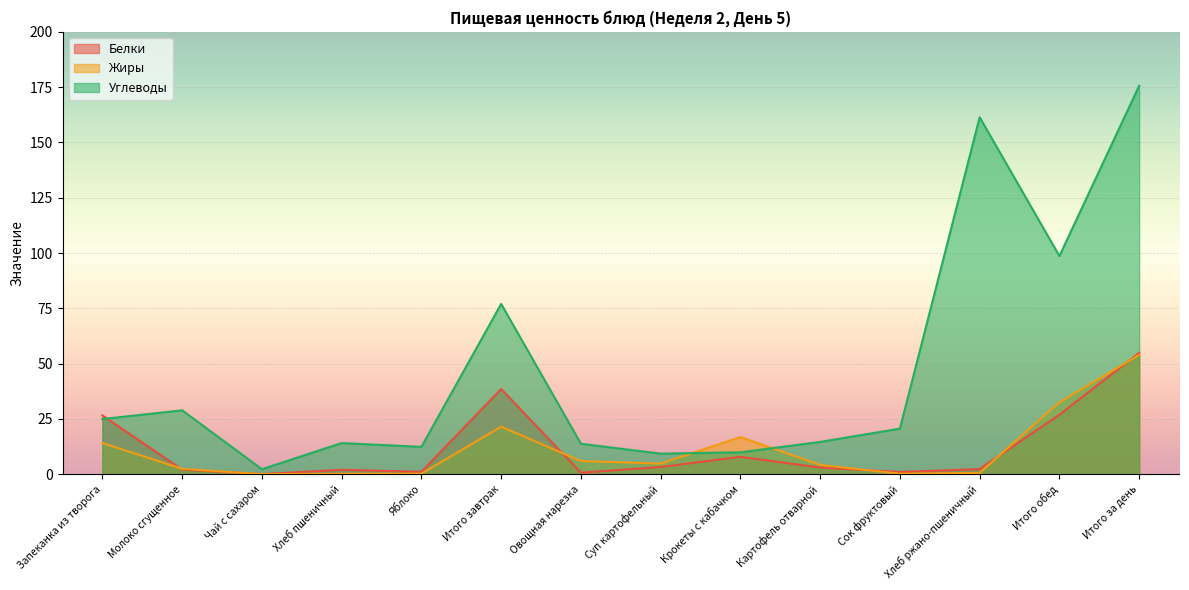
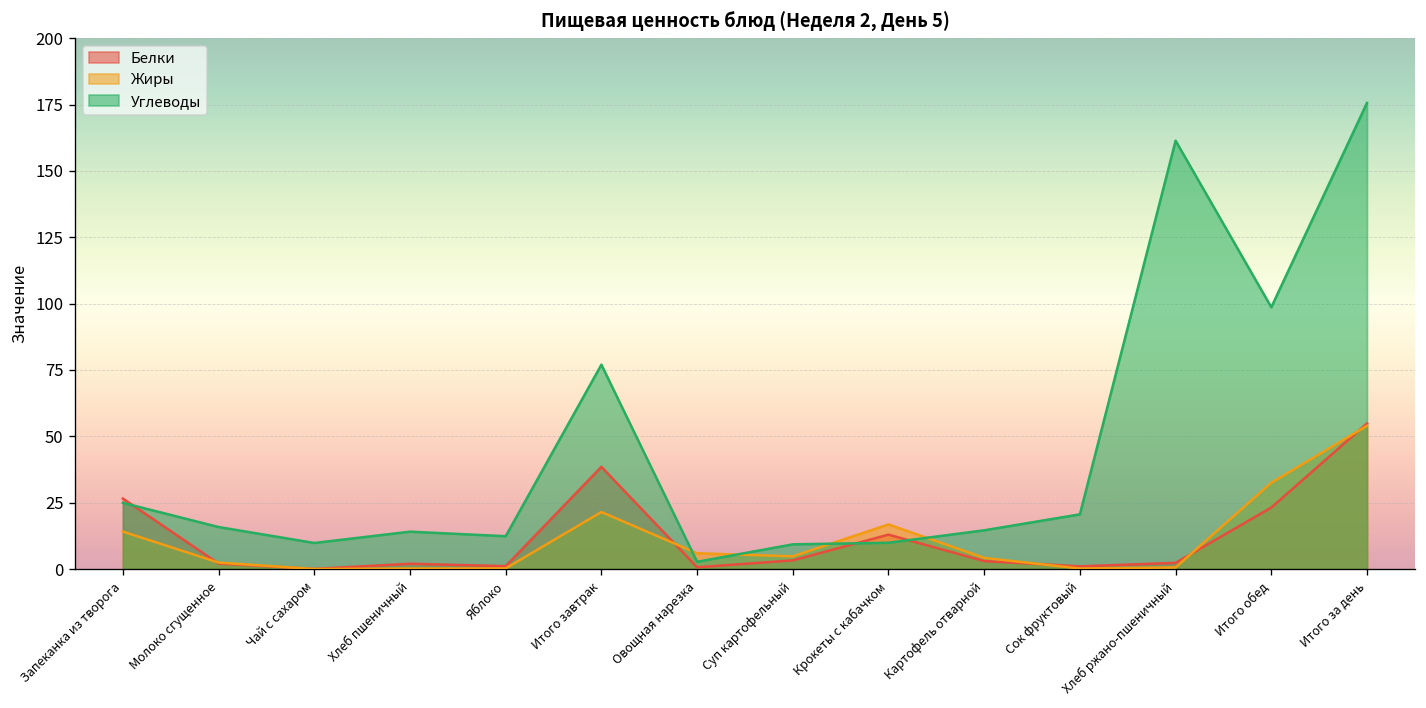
Углеводы, Молоко сгущенное: 29 -> 16
Углеводы, Чай с сахаром: 2 -> 10
Углеводы, Овощная нарезка: 14 -> 3
Белки, Крокеты с кабачком: 8 -> 13
Белки, Итого обед: 27 -> 23
